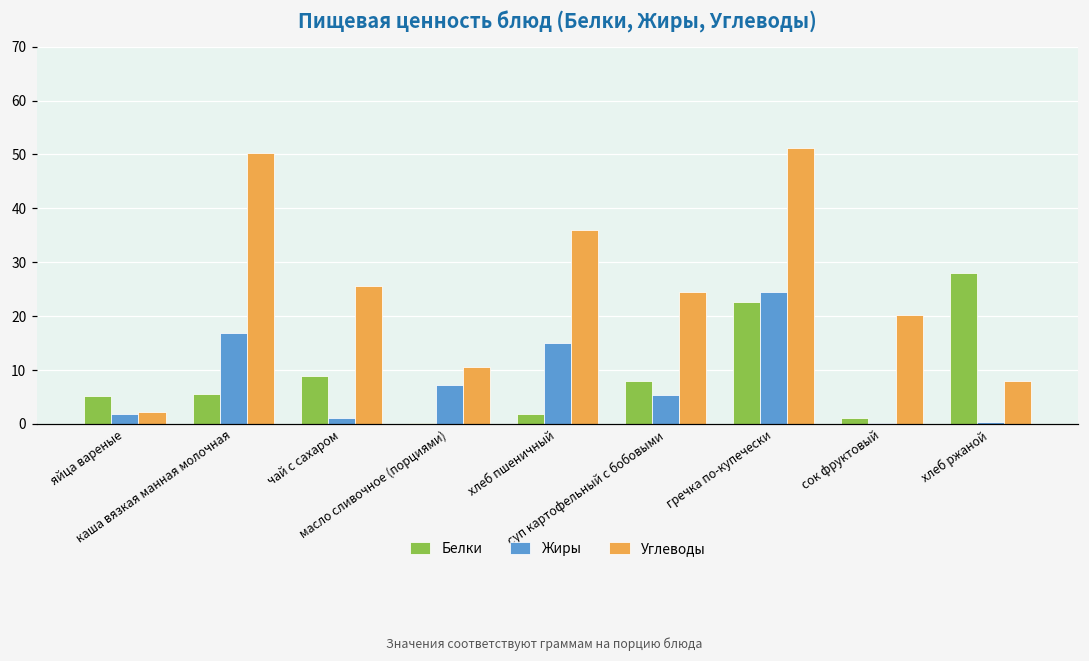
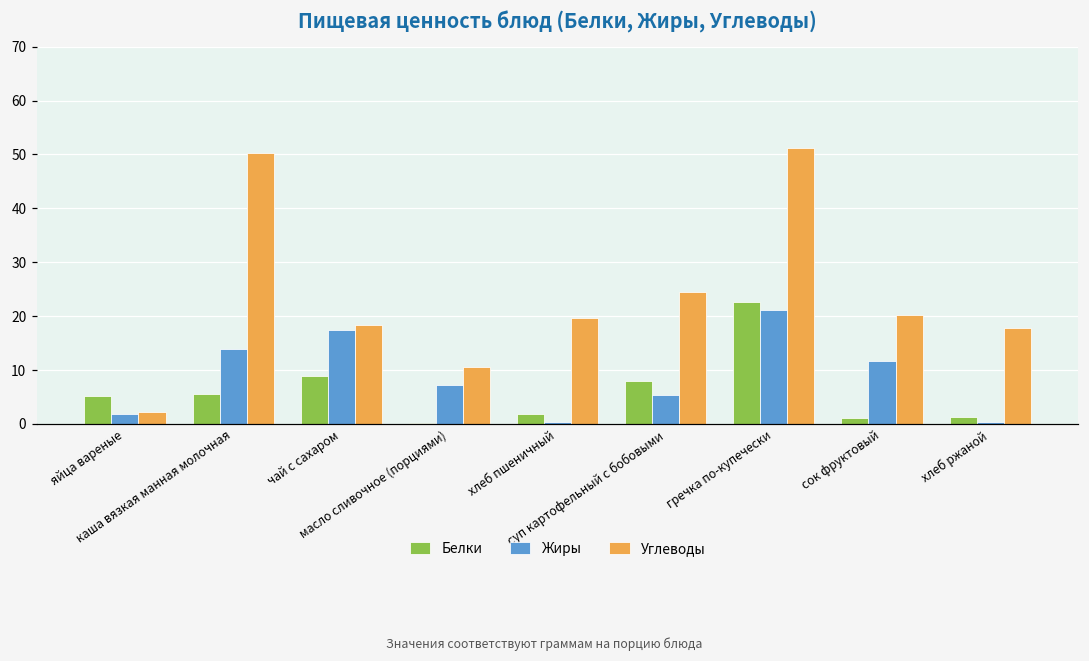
Жиры, каша вязкая манная молочная: 17 -> 14
Жиры, чай с сахаром: 1 -> 17
Углеводы, чай с сахаром: 26 -> 18
Жиры, хлеб пшеничный: 15 -> 0
Углеводы, хлеб пшеничный: 36 -> 20
Жиры, гречка по-купечески: 24 -> 21
Жиры, сок фруктовый: 0 -> 12
Белки, хлеб ржаной: 28 -> 1
Углеводы, хлеб ржаной: 8 -> 18
